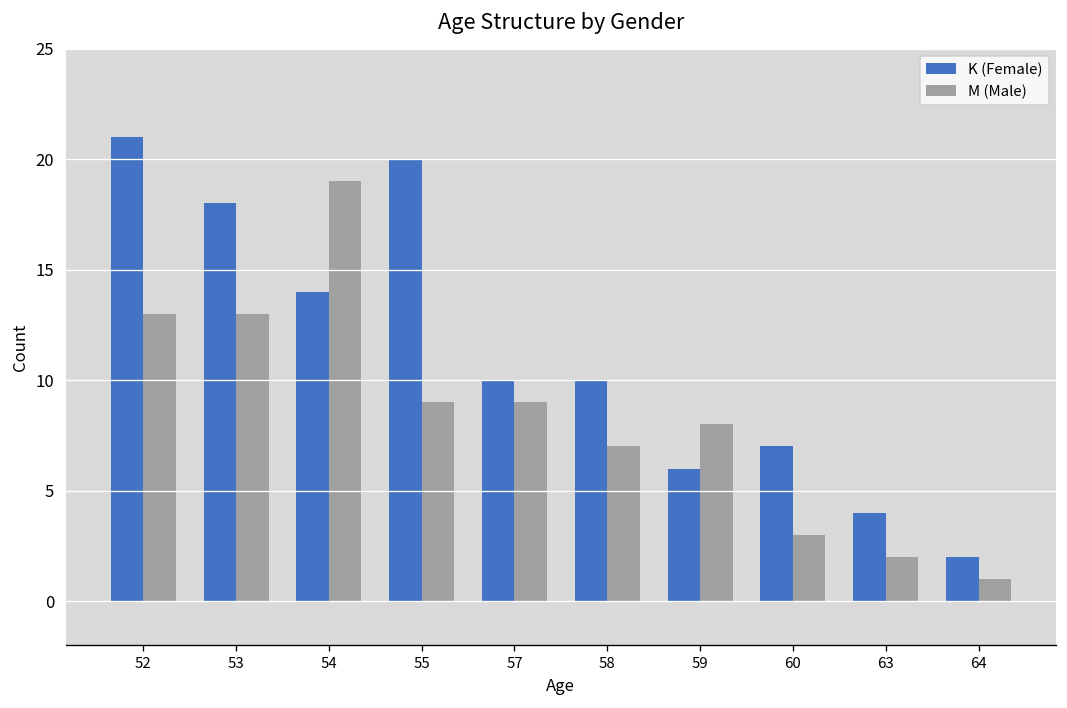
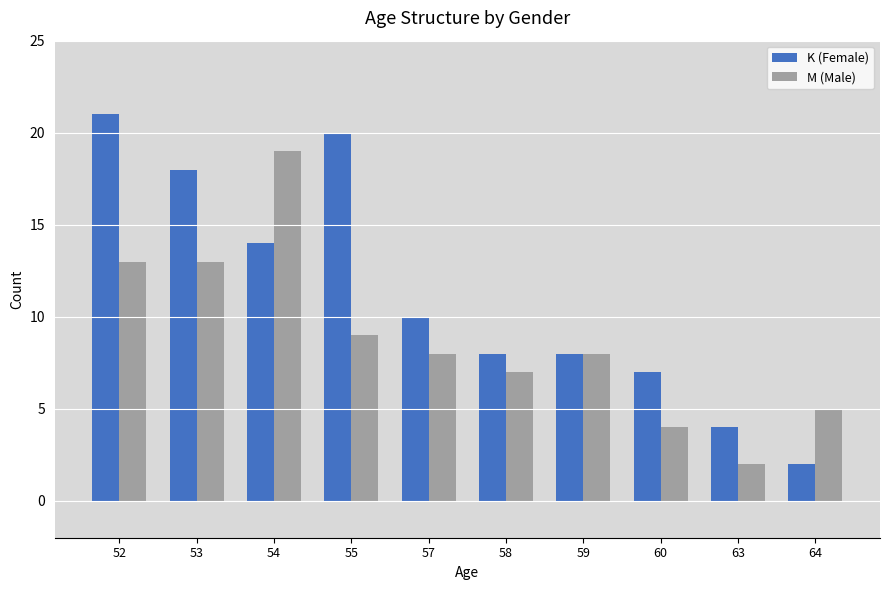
M (Male), 57: 9 -> 8
K (Female), 58: 10 -> 8
K (Female), 59: 6 -> 8
M (Male), 60: 3 -> 4
M (Male), 64: 1 -> 5
